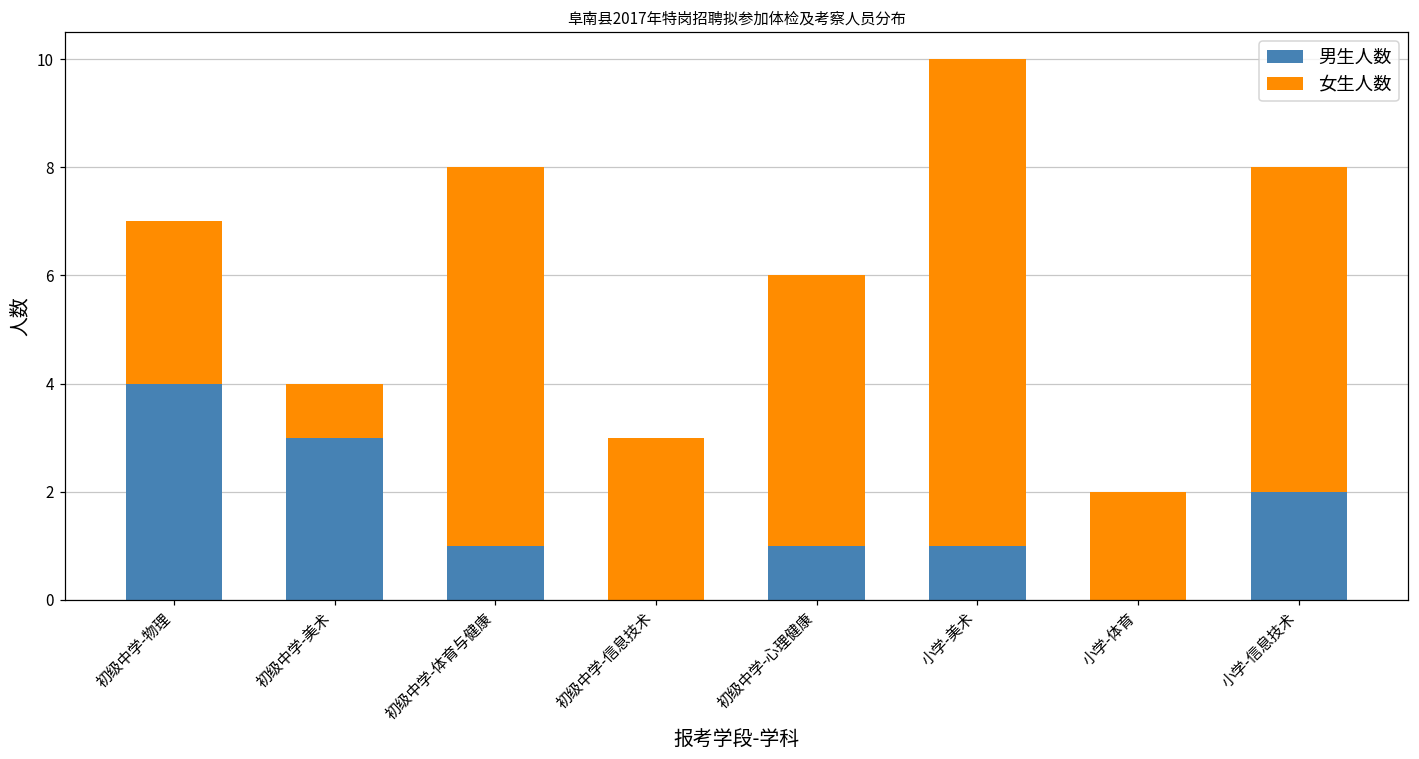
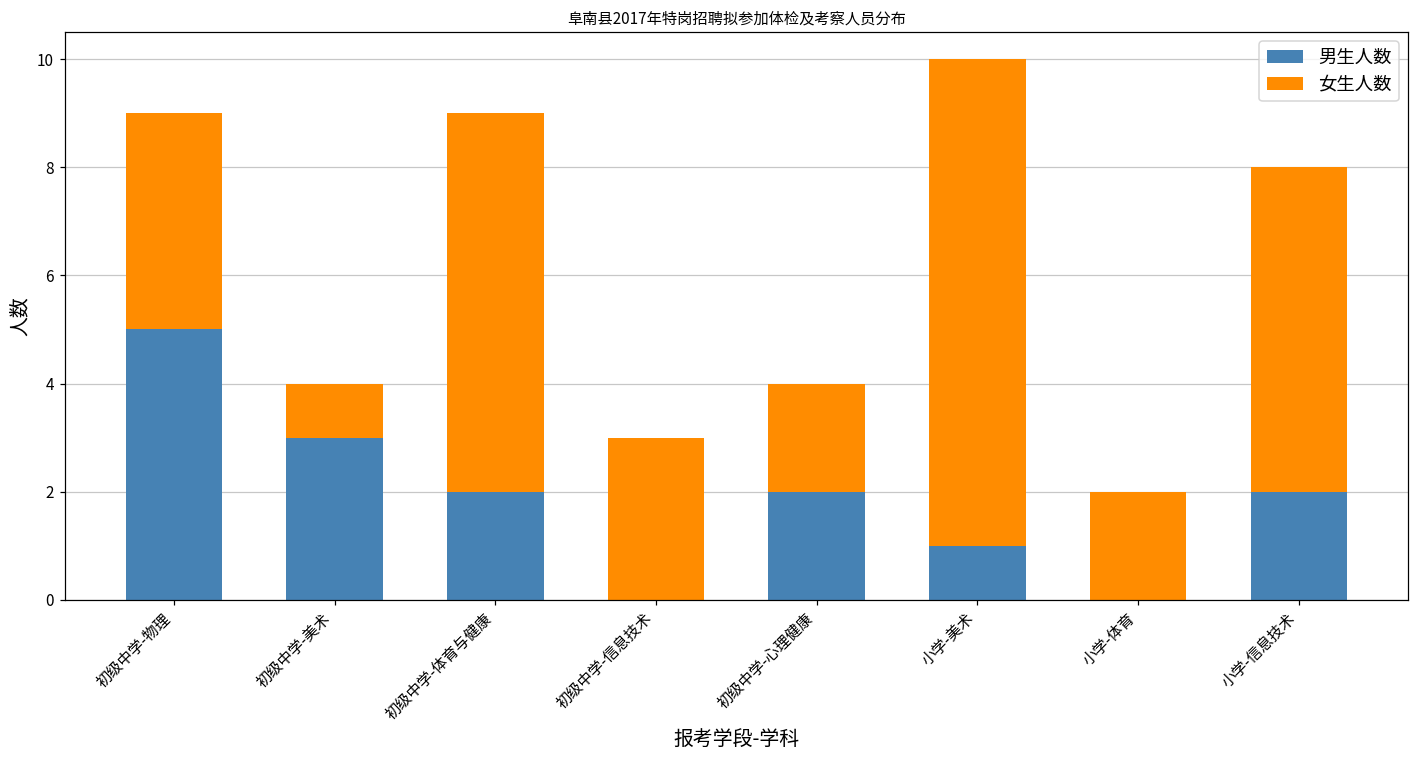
男生人数, 初级中学-物理: 4 -> 5
女生人数, 初级中学-物理: 3 -> 4
男生人数, 初级中学-体育与健康: 1 -> 2
男生人数, 初级中学-心理健康: 1 -> 2
女生人数, 初级中学-心理健康: 5 -> 2
